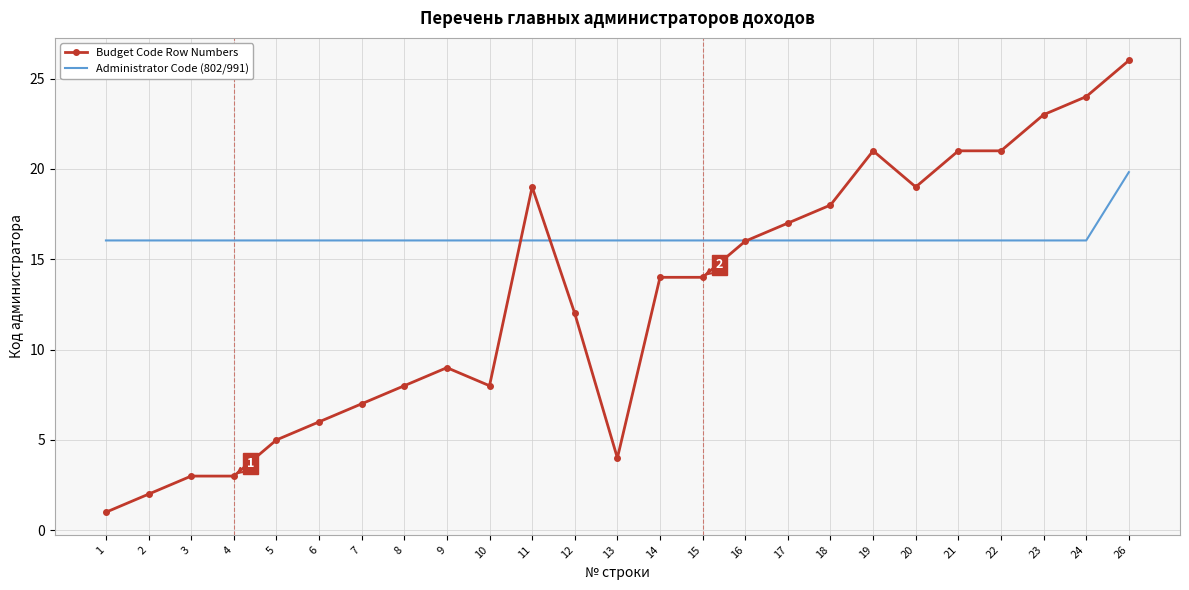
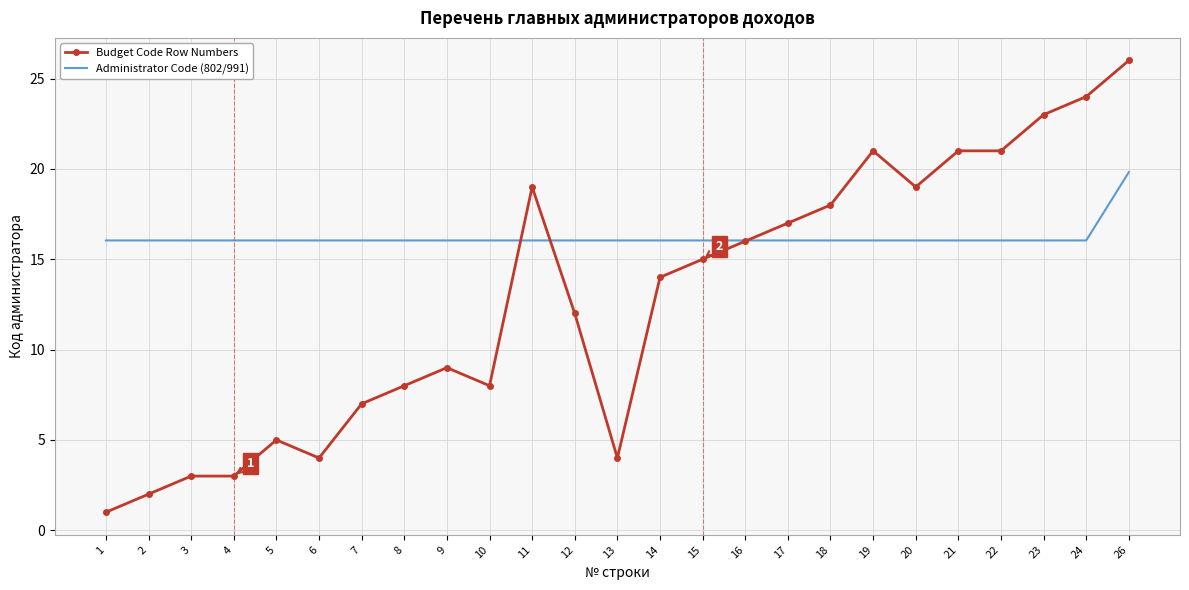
Budget Code Row Numbers, 6: 6 -> 4
Budget Code Row Numbers, 15: 14 -> 15
